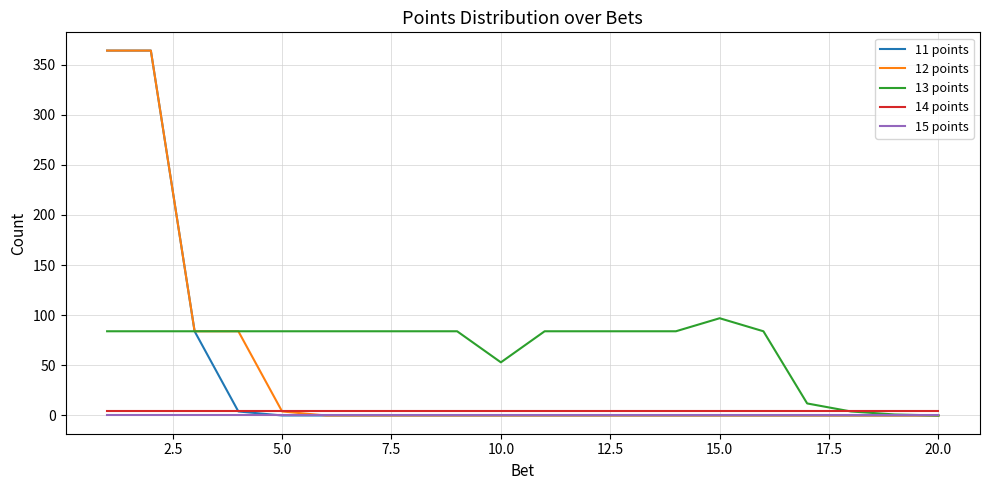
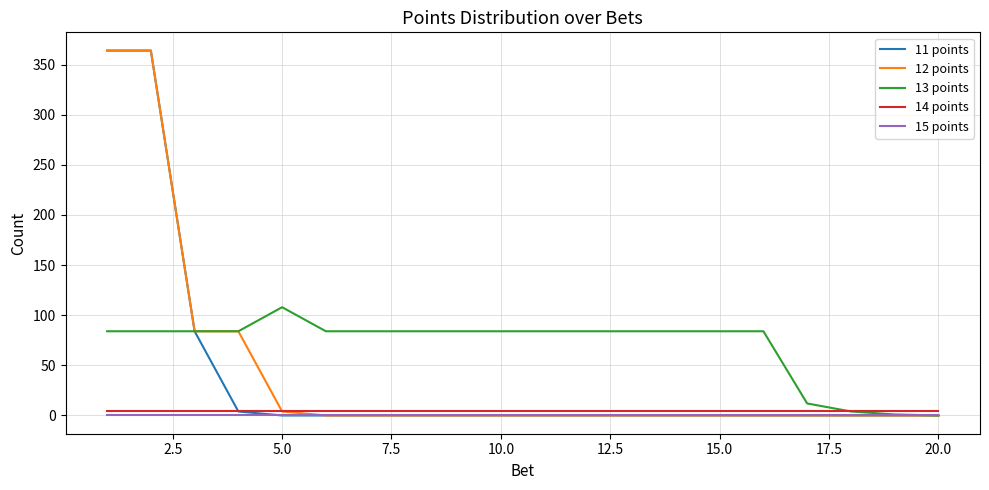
13 points, 5.0: 84 -> 108
13 points, 10.0: 53 -> 84
13 points, 15.0: 97 -> 84
